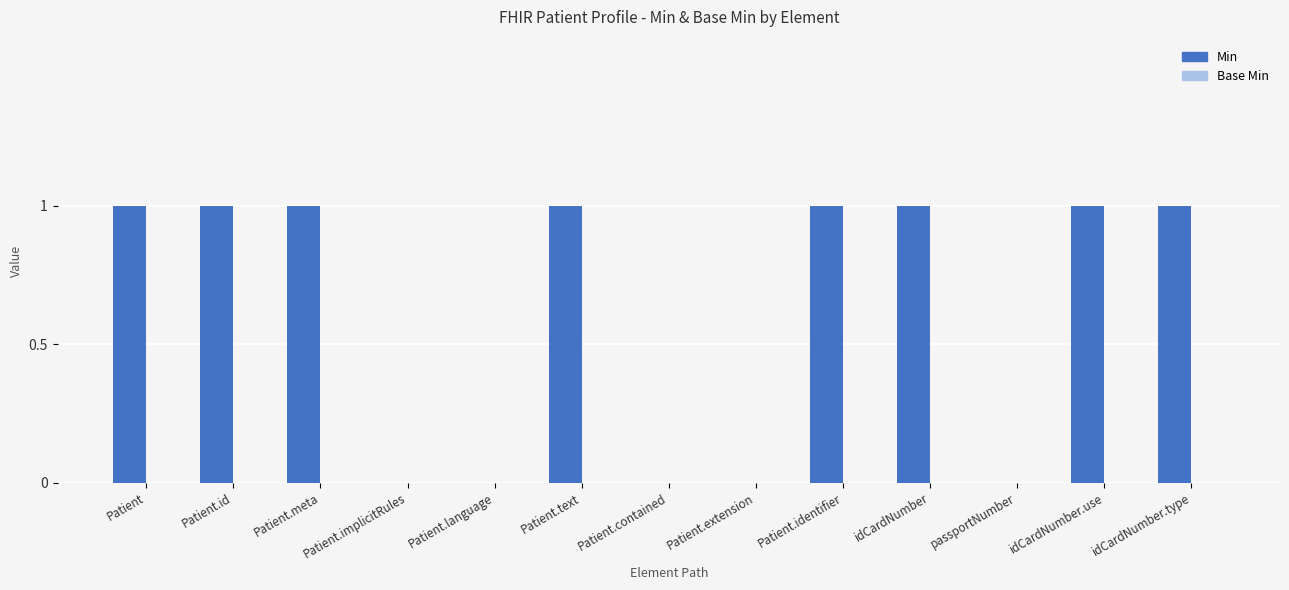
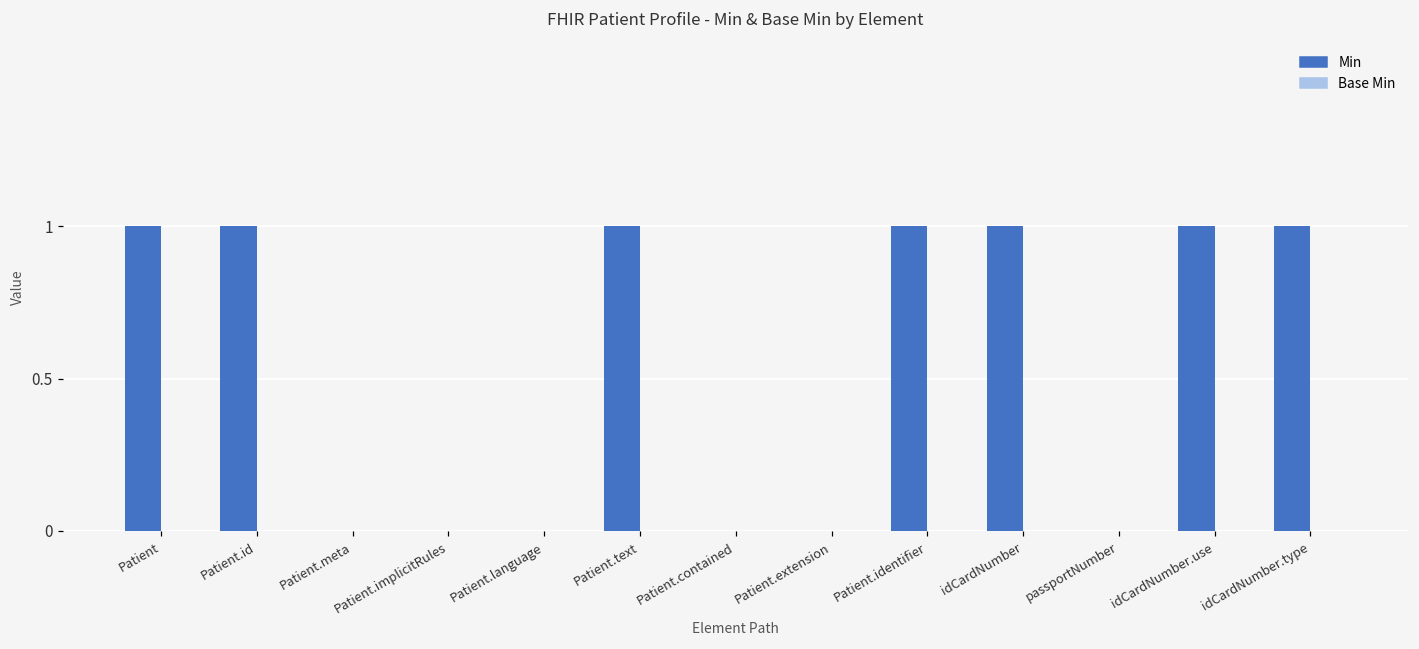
Min, Patient.meta: 1 -> 0
